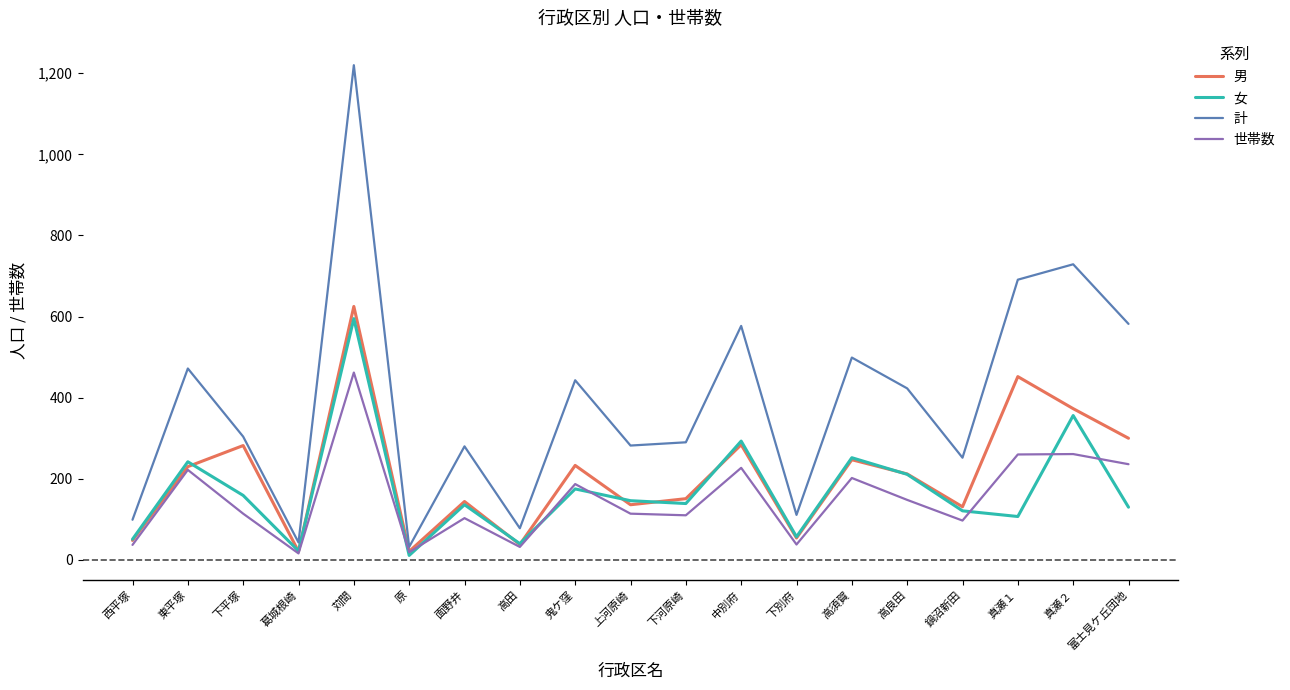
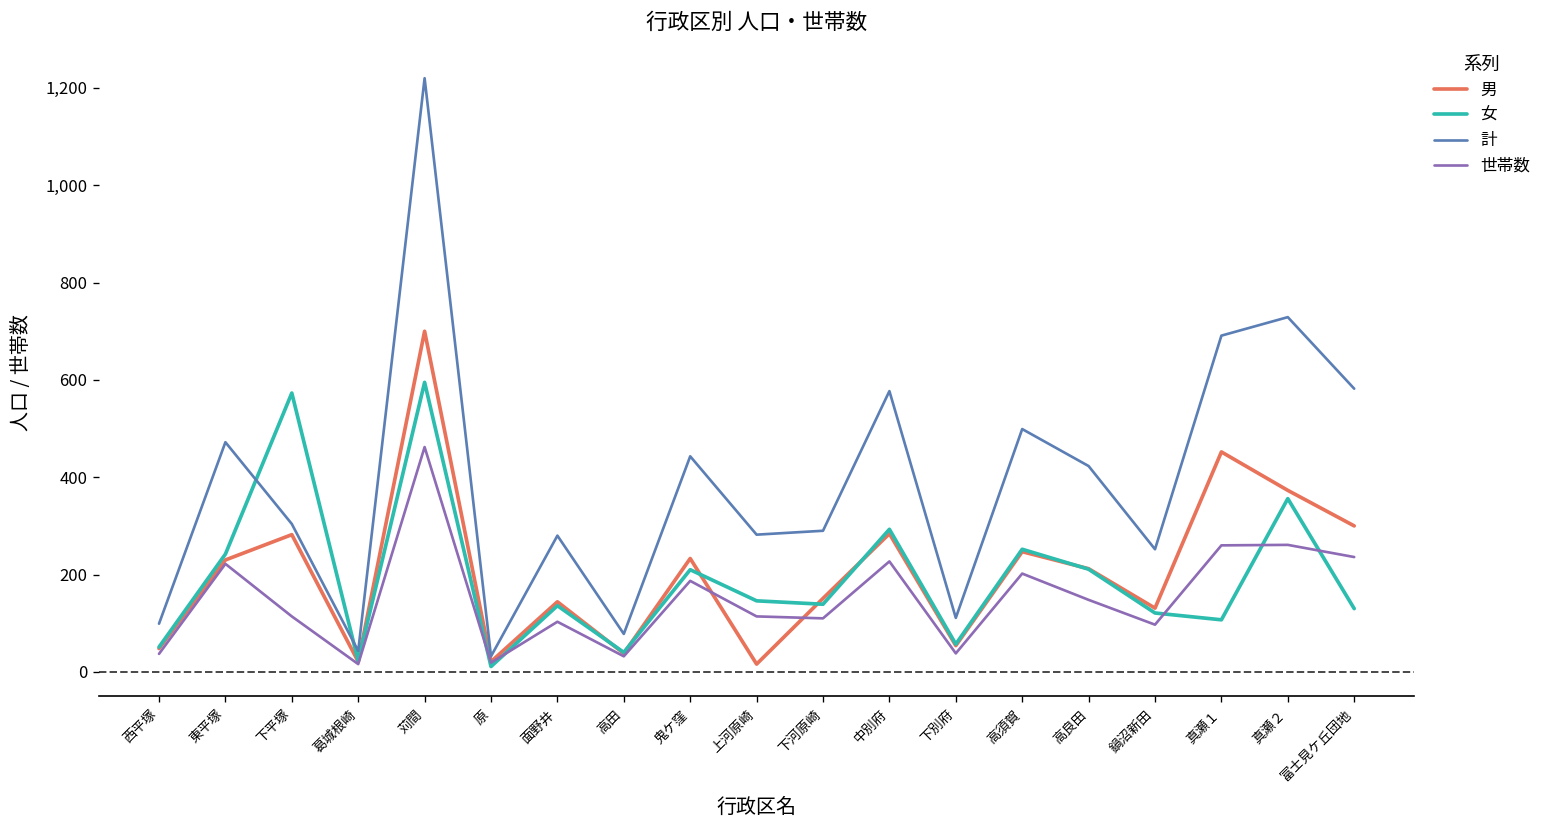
女, 下平塚: 160 -> 570
男, 苅間: 630 -> 700
女, 鬼ケ窪: 180 -> 210
男, 上河原崎: 140 -> 20
